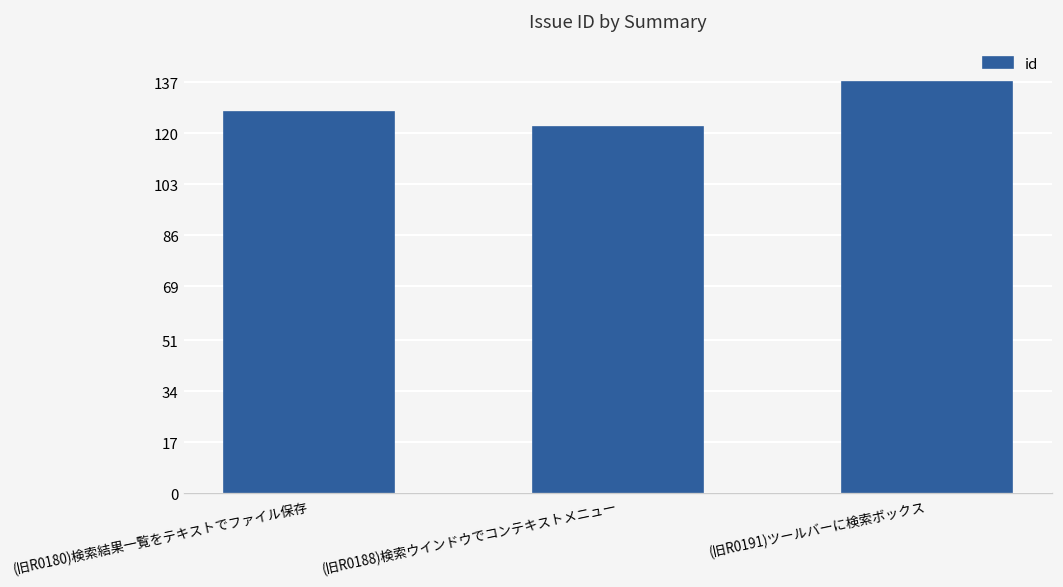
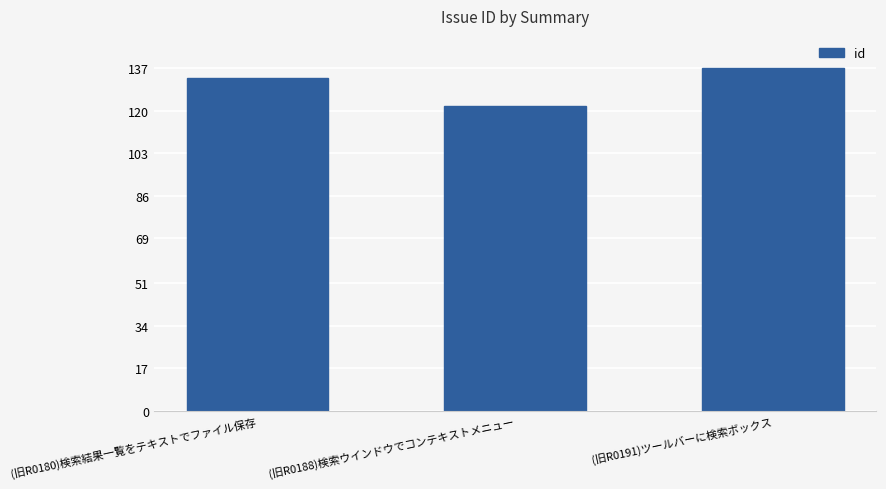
(旧R0180)検索結果一覧をテキストでファイル保存: 127 -> 133
